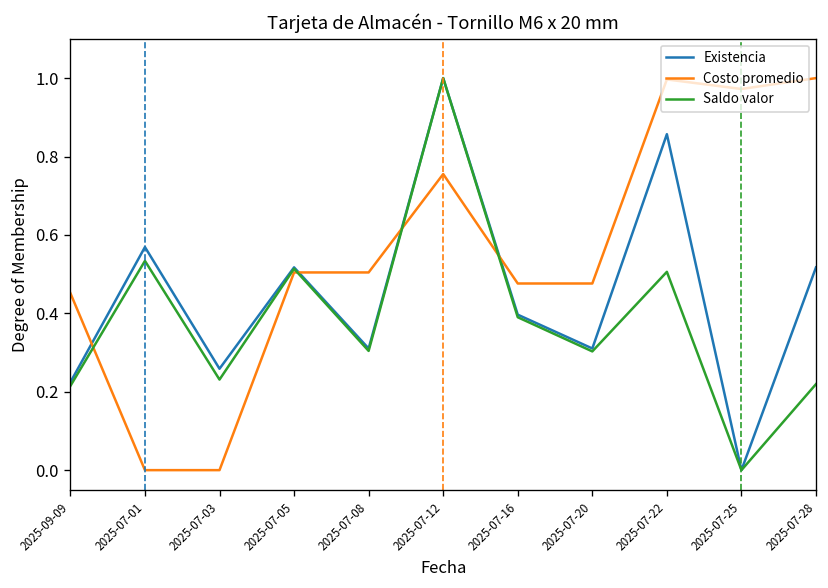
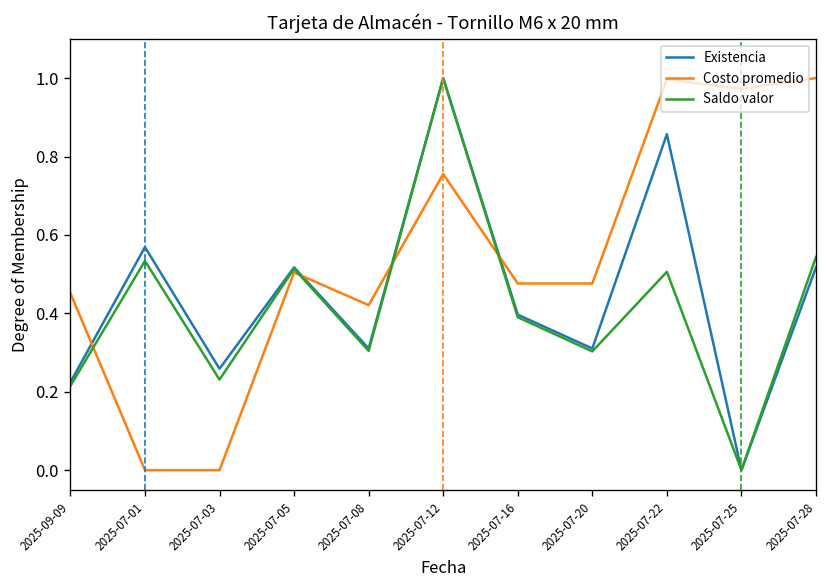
Costo promedio, 2025-07-08: 0.50 -> 0.42
Saldo valor, 2025-07-28: 0.22 -> 0.54
